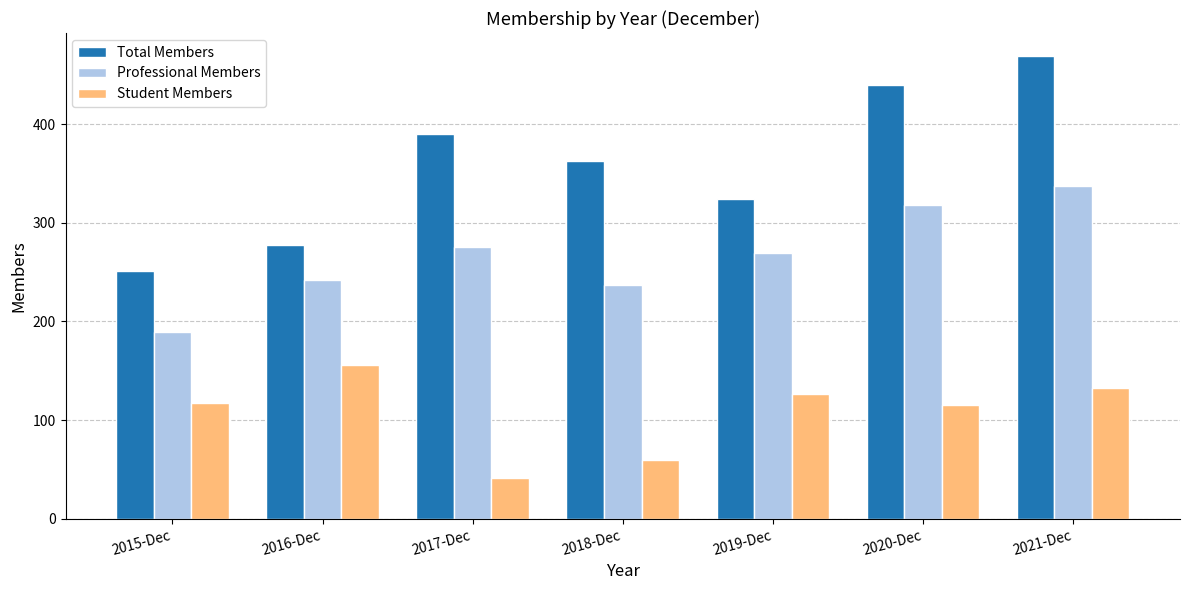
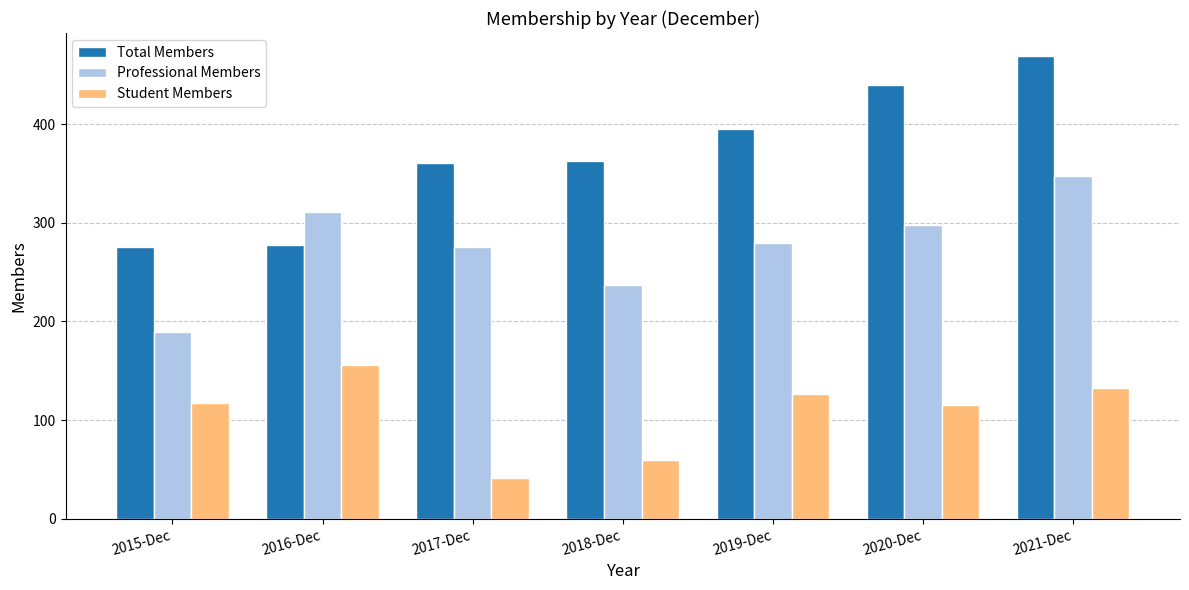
Total Members, 2015-Dec: 250 -> 280
Professional Members, 2016-Dec: 240 -> 310
Total Members, 2017-Dec: 390 -> 360
Total Members, 2019-Dec: 320 -> 400
Professional Members, 2019-Dec: 270 -> 280
Professional Members, 2020-Dec: 320 -> 300
Professional Members, 2021-Dec: 340 -> 350
